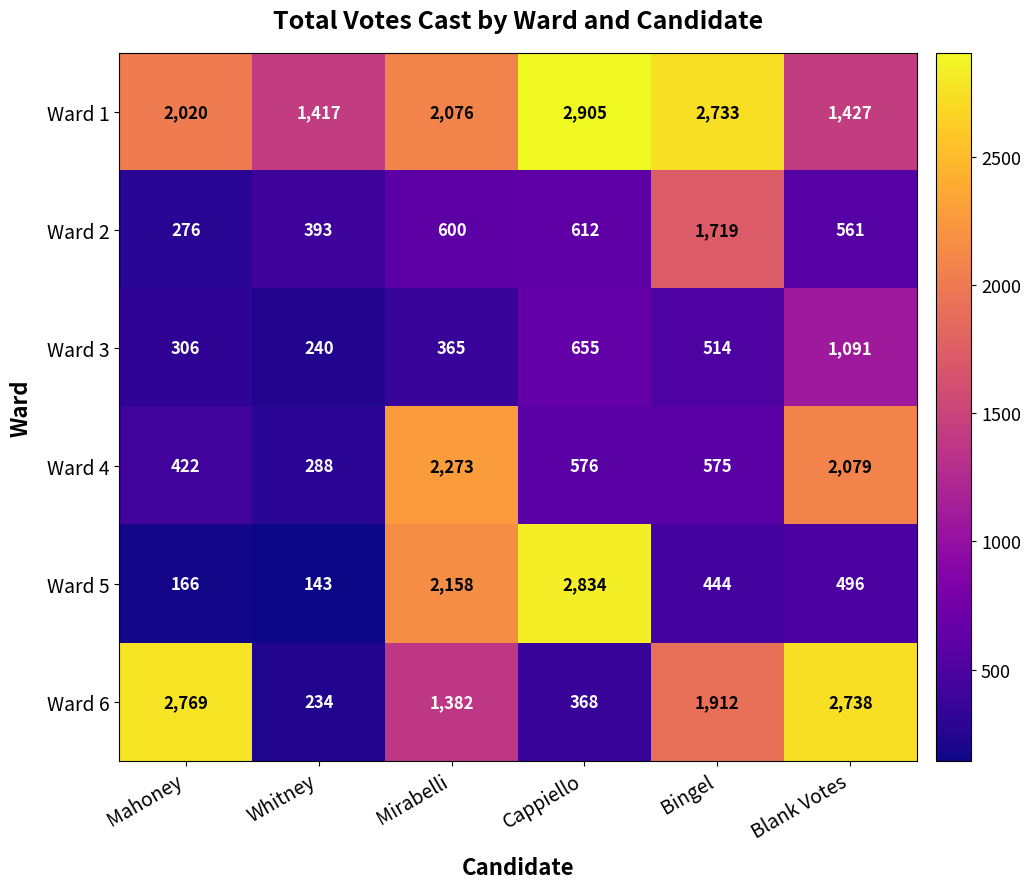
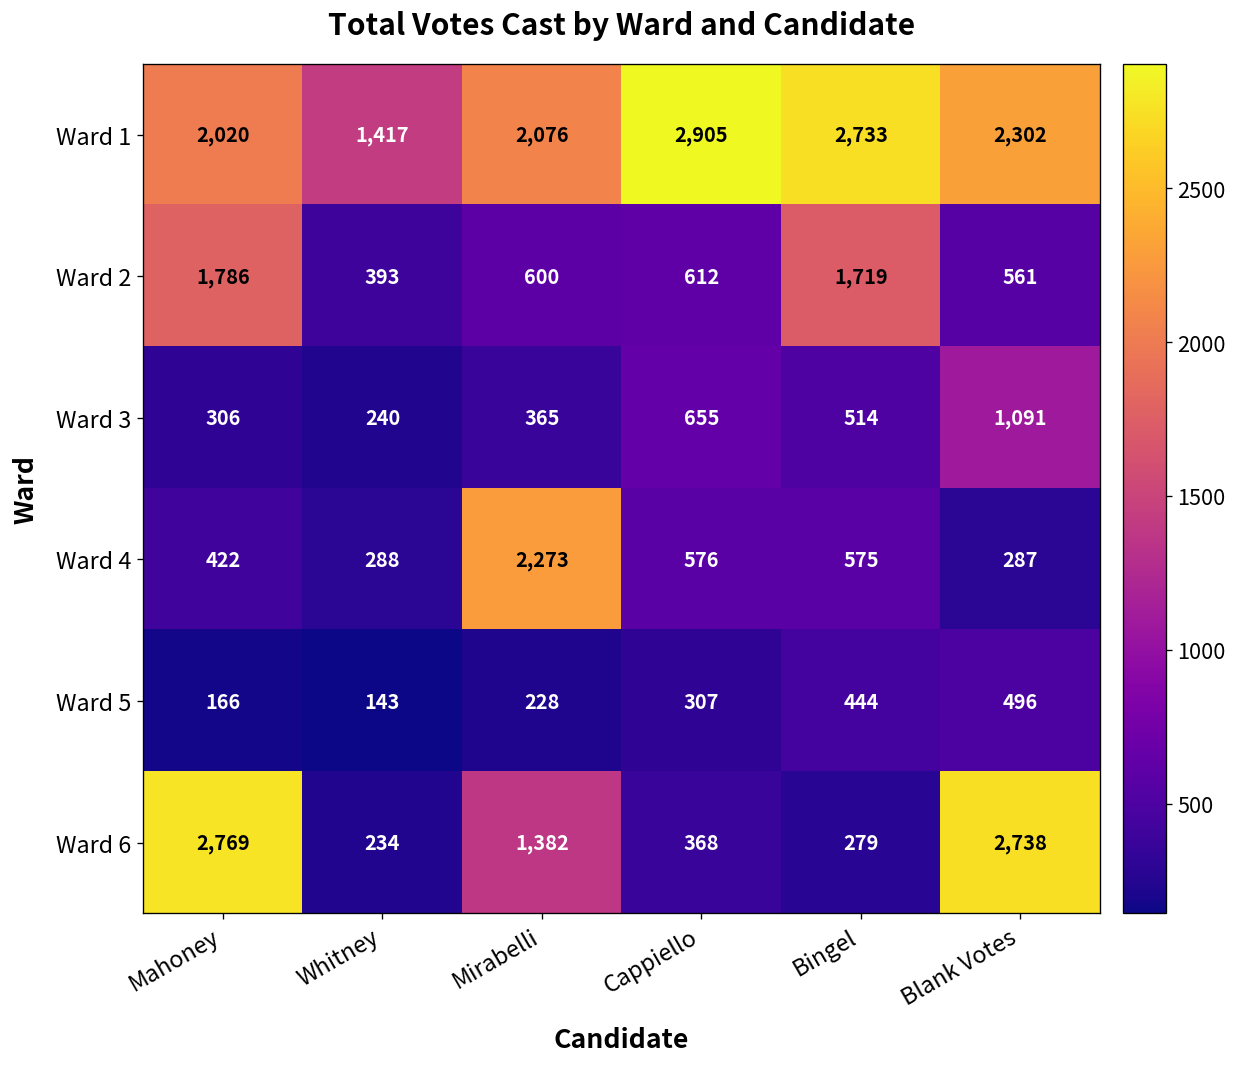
Ward 1, Blank Votes: 1,427 -> 2,302
Ward 2, Mahoney: 276 -> 1,786
Ward 4, Blank Votes: 2,079 -> 287
Ward 5, Mirabelli: 2,158 -> 228
Ward 5, Cappiello: 2,834 -> 307
Ward 6, Bingel: 1,912 -> 279
